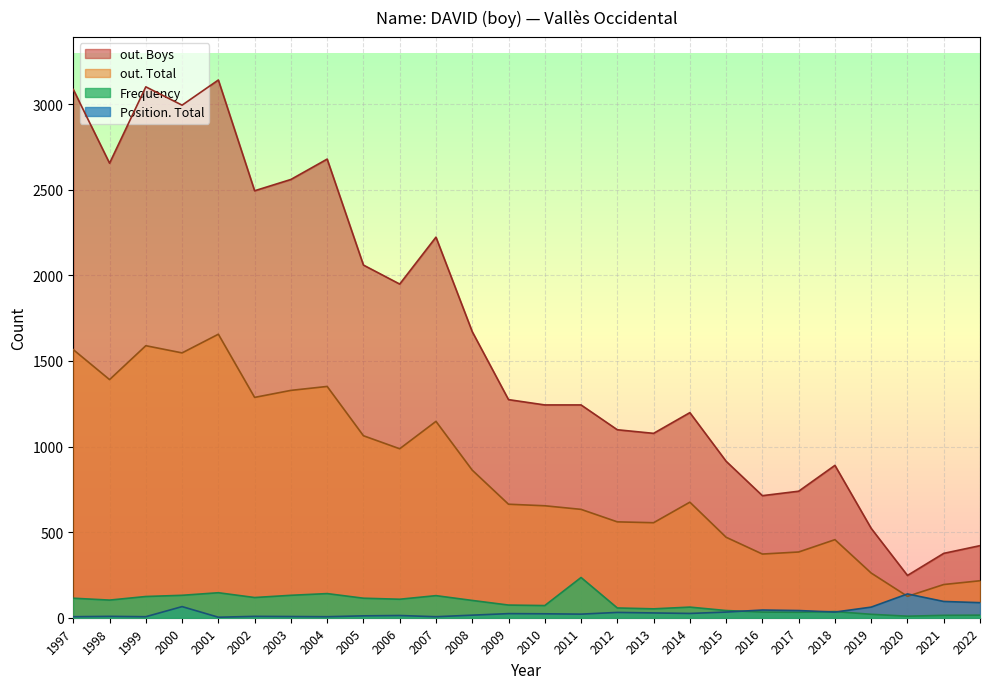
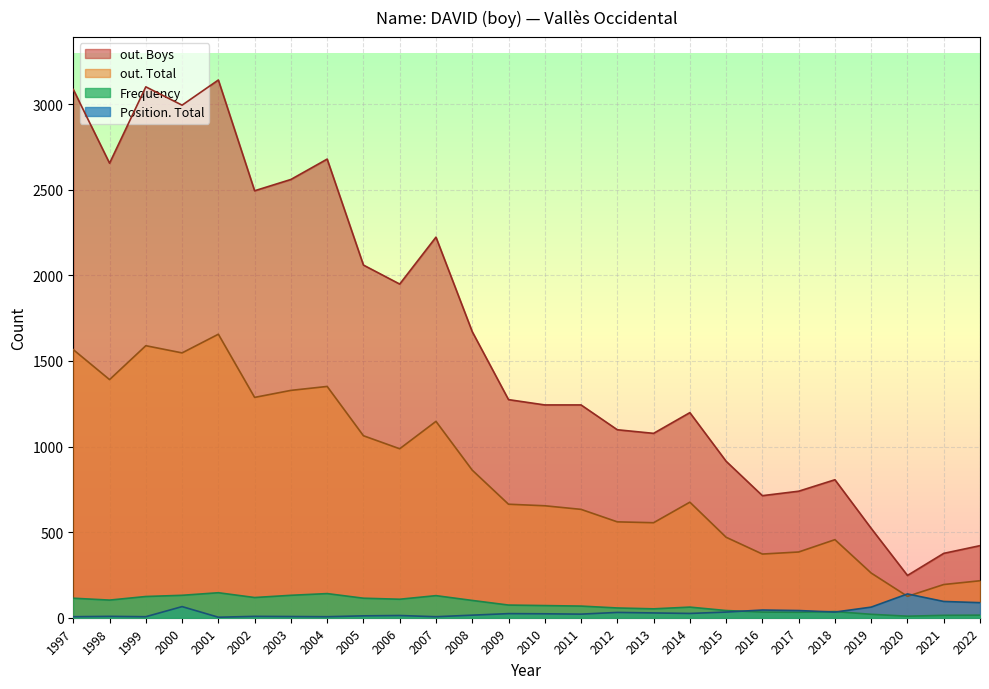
Frequency, 2011: 240 -> 70
out. Boys, 2018: 890 -> 810
